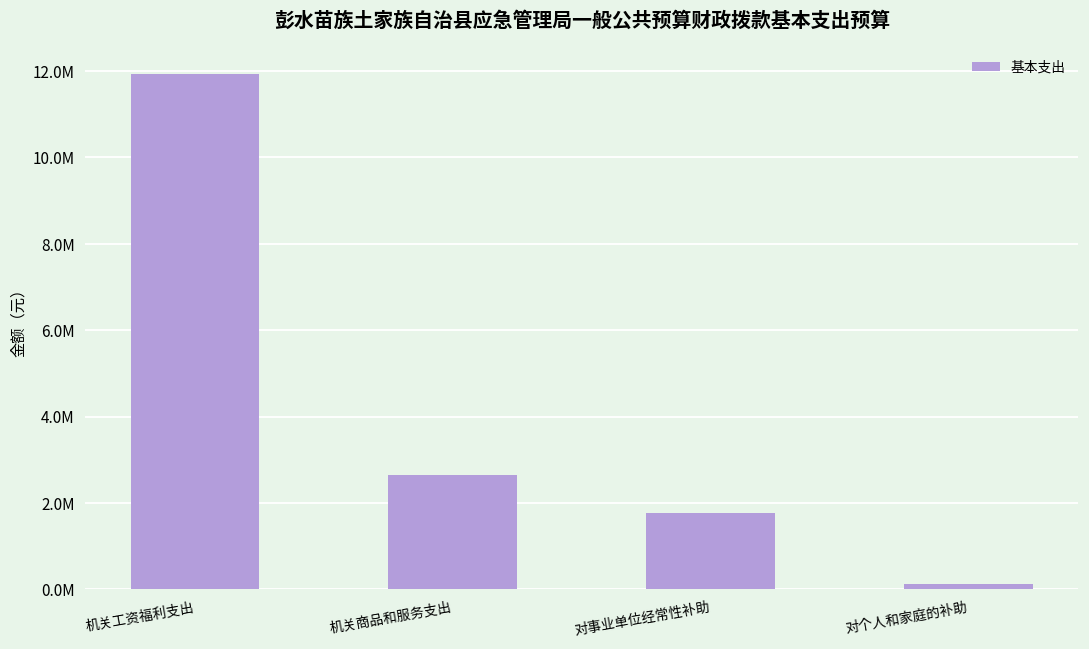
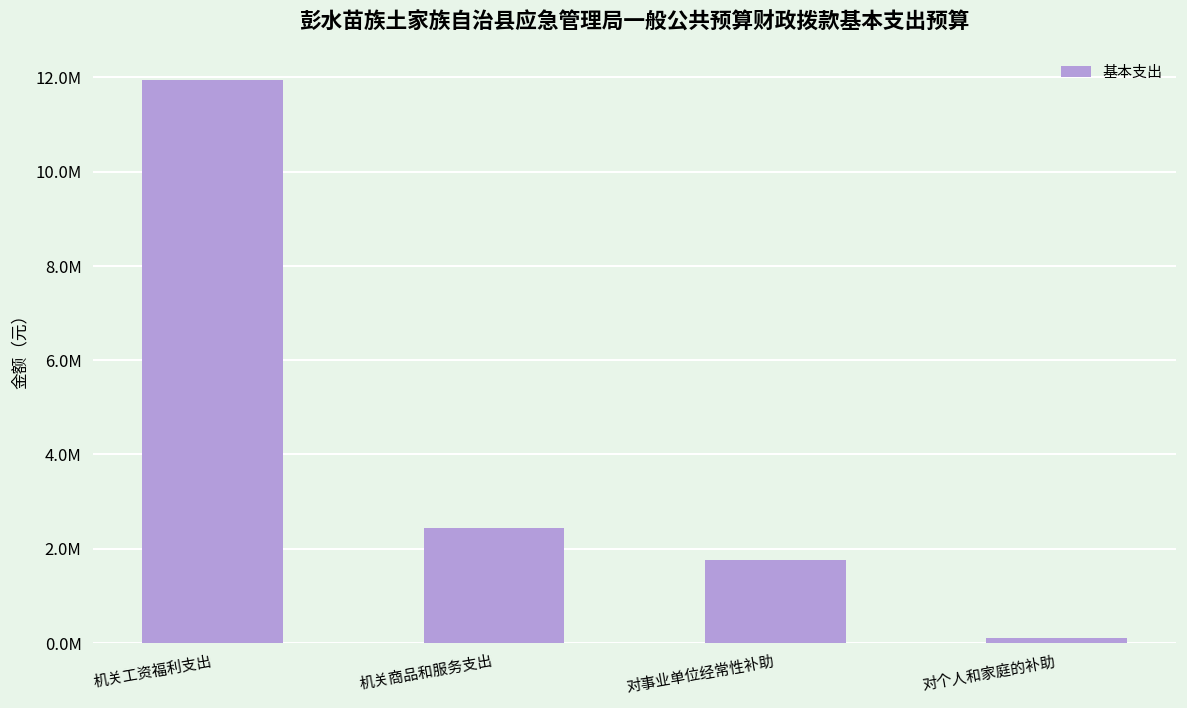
机关商品和服务支出: 2600000 -> 2400000
